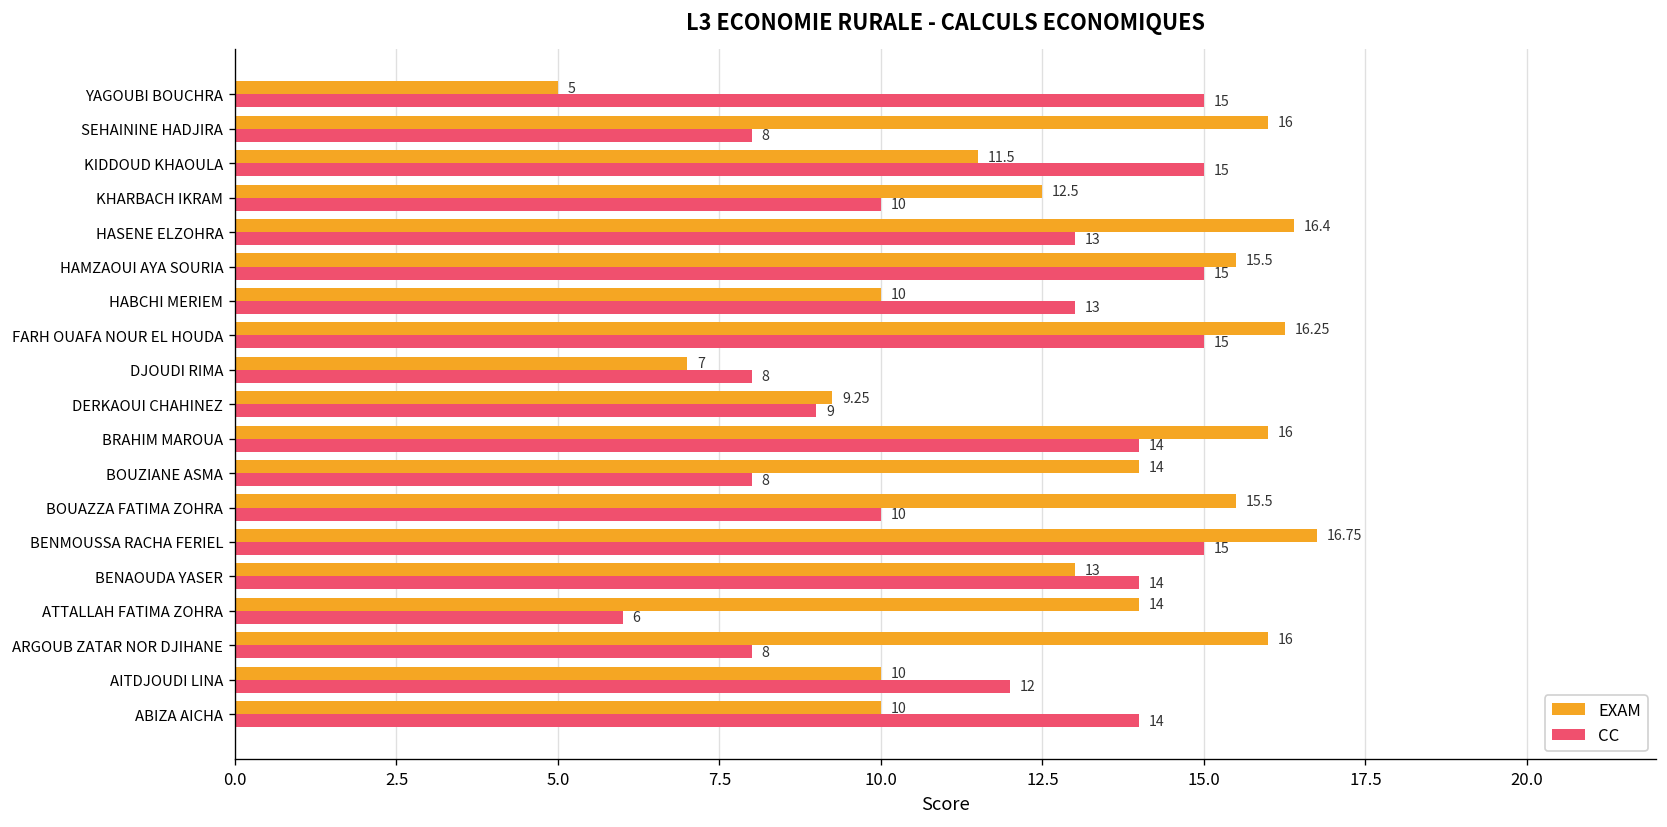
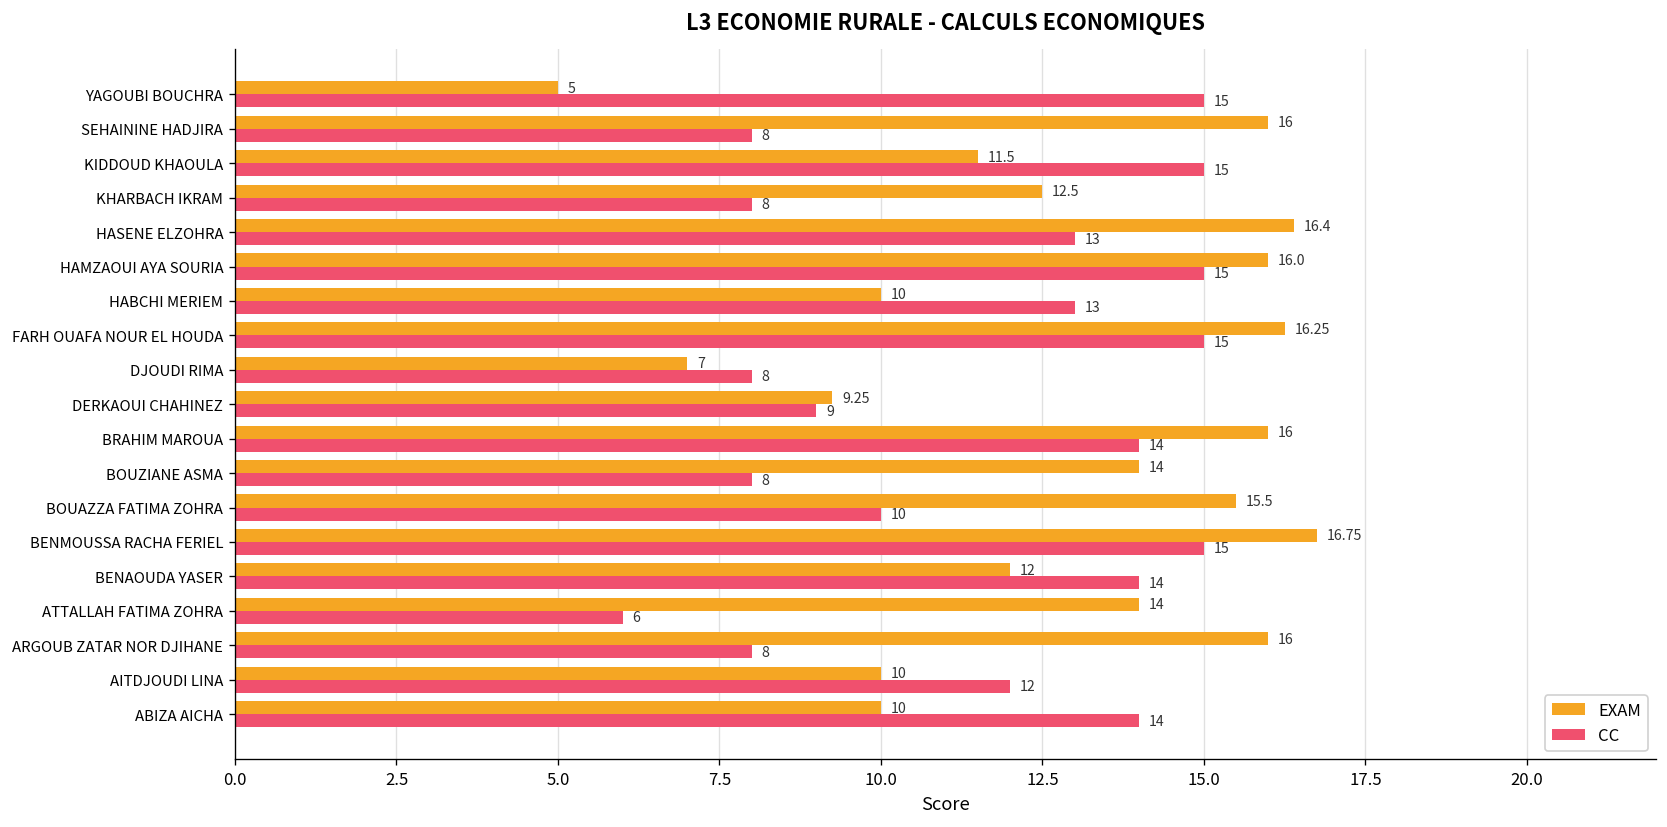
CC, KHARBACH IKRAM: 10 -> 8
EXAM, HAMZAOUI AYA SOURIA: 15.5 -> 16.0
EXAM, BENAOUDA YASER: 13 -> 12
